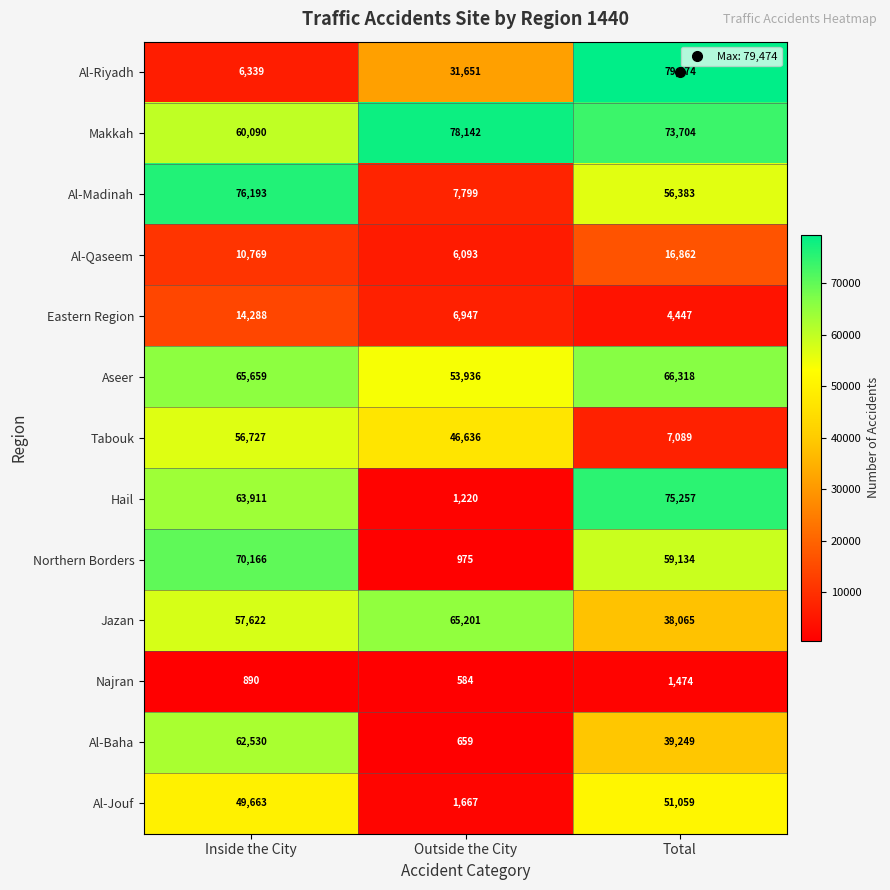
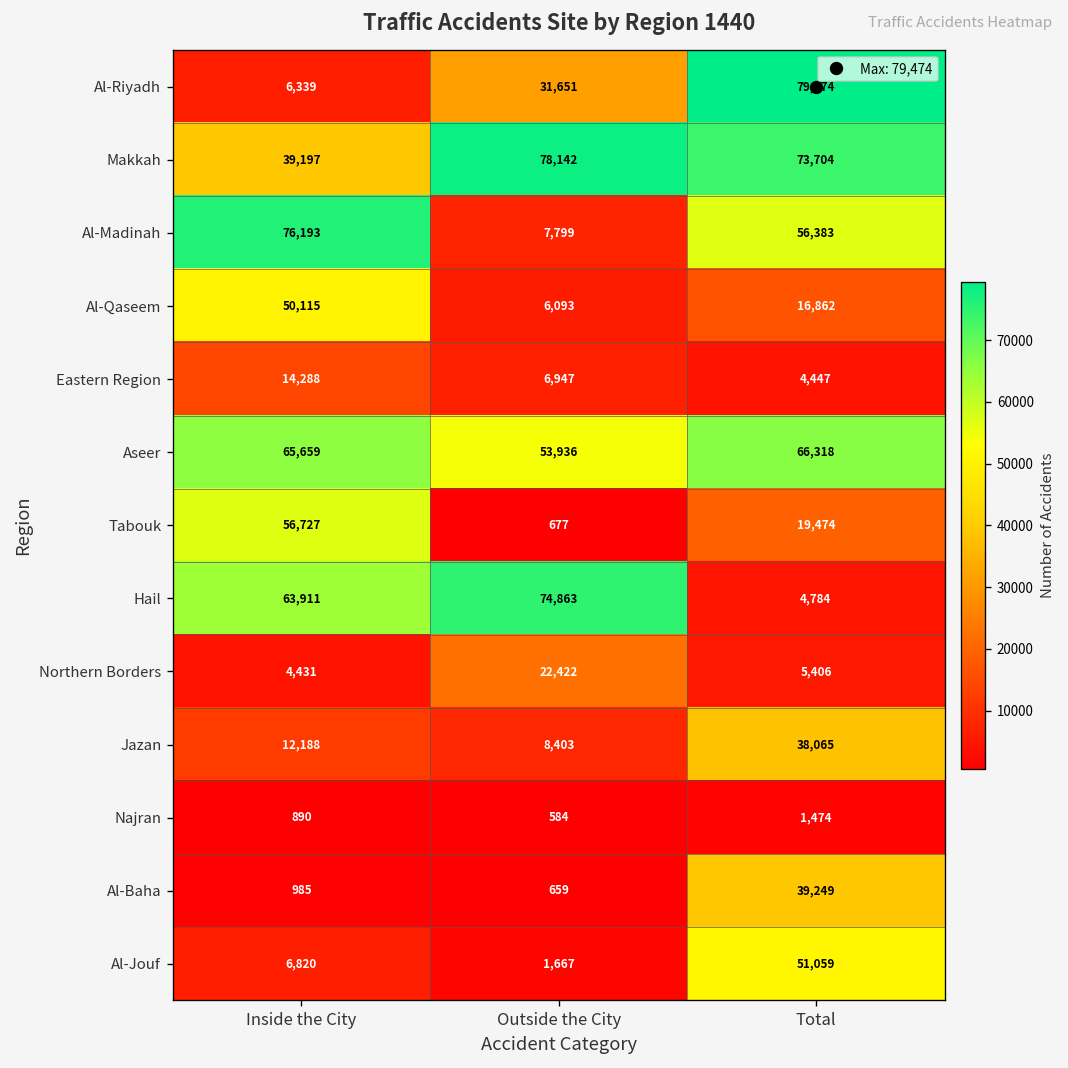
Makkah, Inside the City: 60,090 -> 39,197
Al-Qaseem, Inside the City: 10,769 -> 50,115
Tabouk, Outside the City: 46,636 -> 677
Tabouk, Total: 7,089 -> 19,474
Hail, Outside the City: 1,220 -> 74,863
Hail, Total: 75,257 -> 4,784
Northern Borders, Inside the City: 70,166 -> 4,431
Northern Borders, Outside the City: 975 -> 22,422
Northern Borders, Total: 59,134 -> 5,406
Jazan, Inside the City: 57,622 -> 12,188
Jazan, Outside the City: 65,201 -> 8,403
Al-Baha, Inside the City: 62,530 -> 985
Al-Jouf, Inside the City: 49,663 -> 6,820
